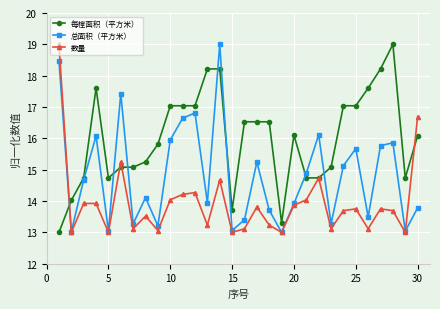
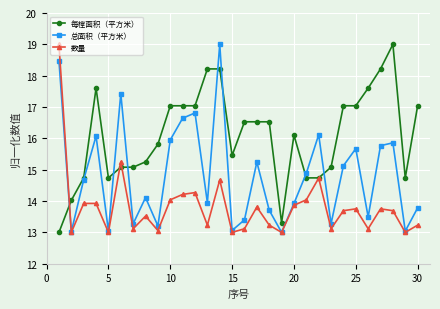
每樘面积（平方米）, 15: 13.7 -> 15.5
每樘面积（平方米）, 30: 16.1 -> 17.0
数量, 30: 16.7 -> 13.2
